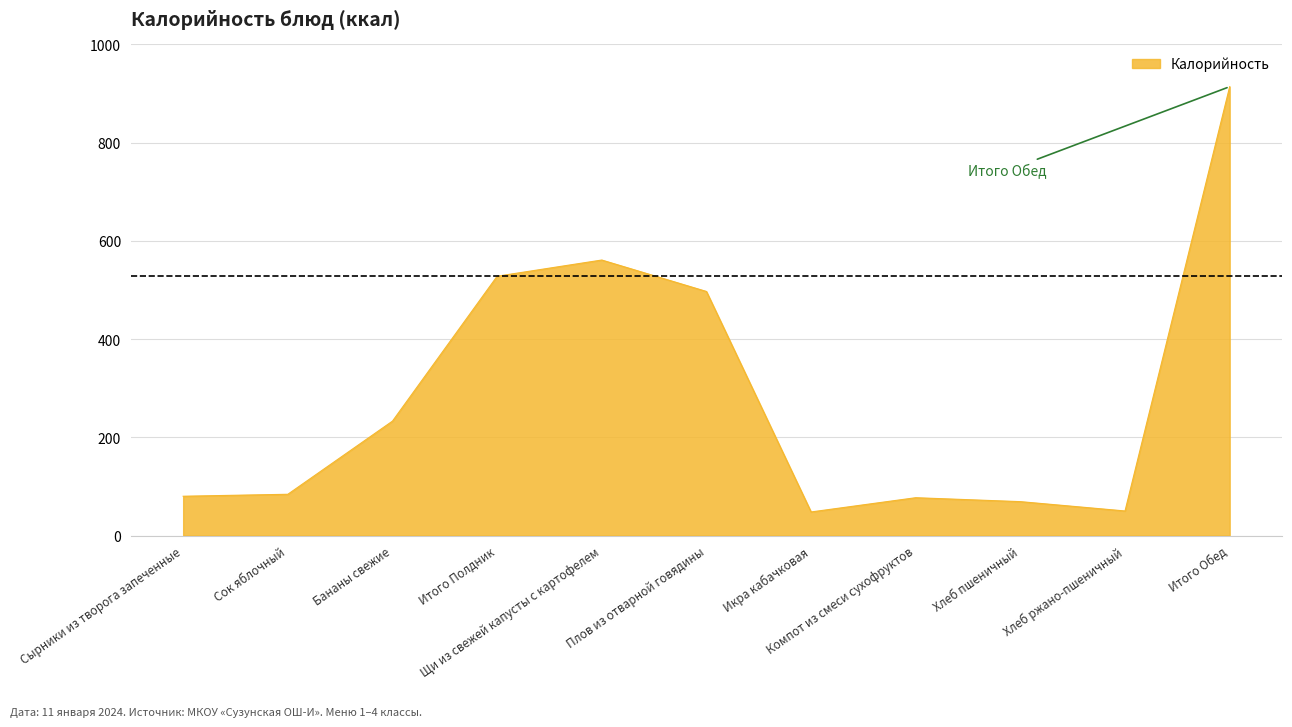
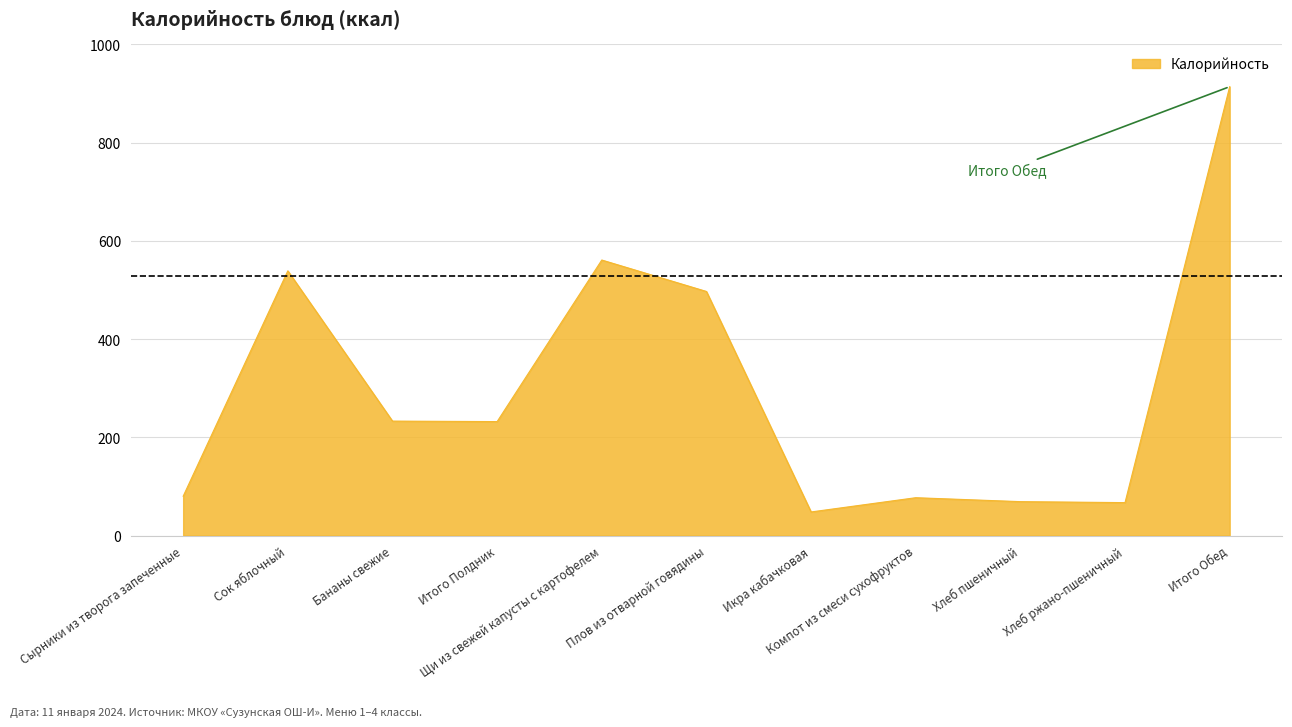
Сок яблочный: 80 -> 540
Итого Полдник: 530 -> 230
Хлеб ржано-пшеничный: 50 -> 70
